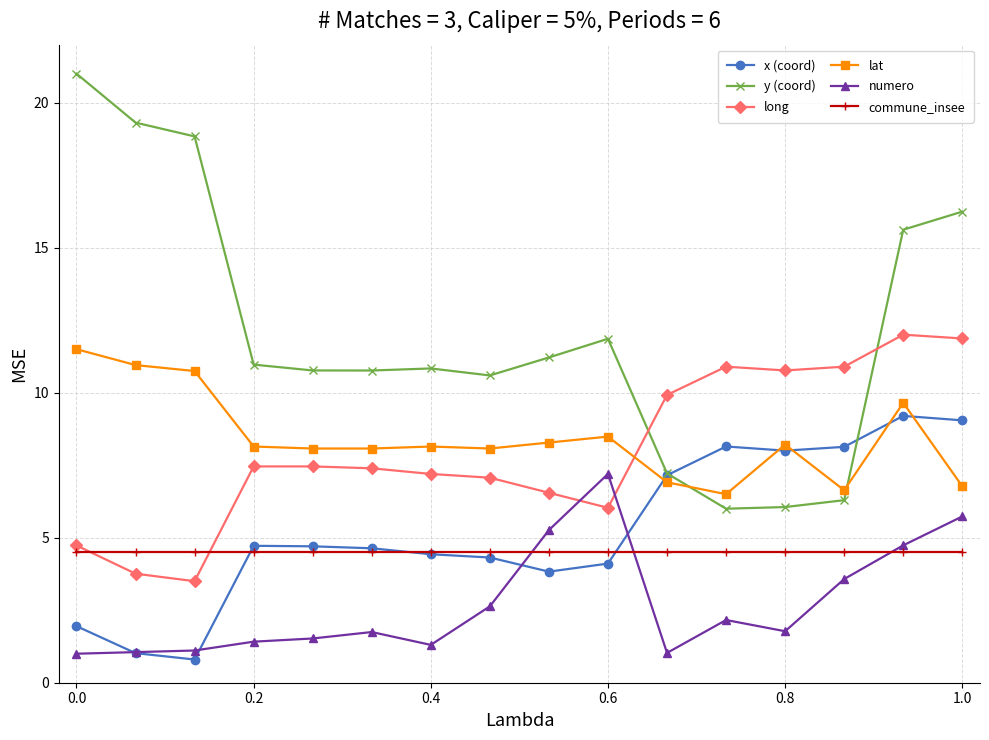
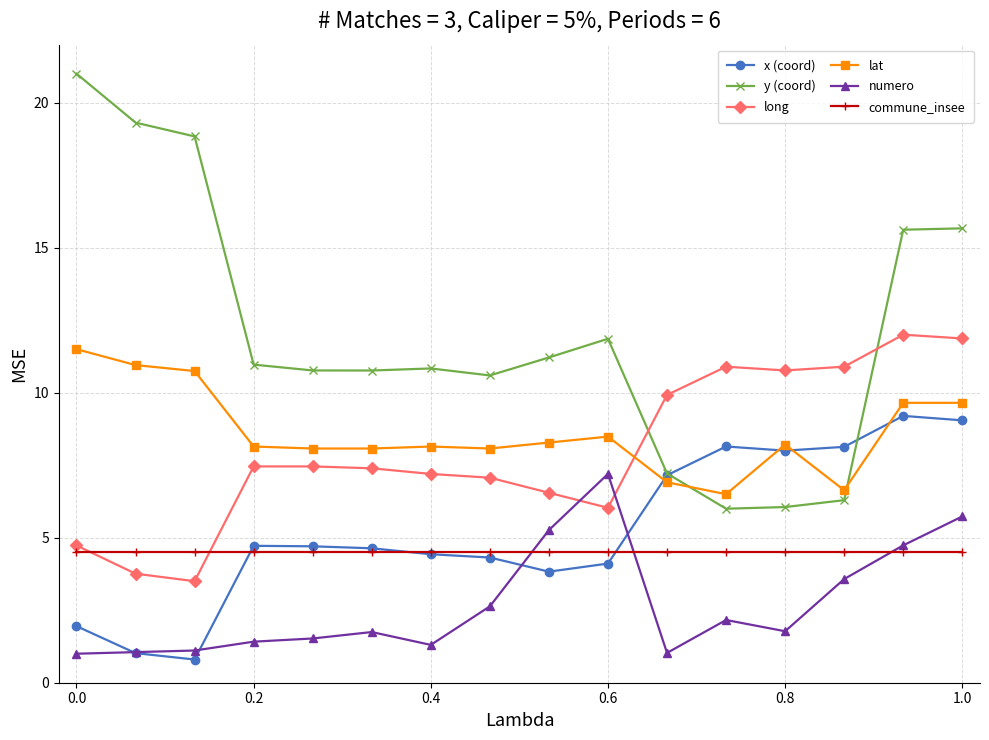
y (coord), 1.0: 16.2 -> 15.7
lat, 1.0: 6.8 -> 9.7
